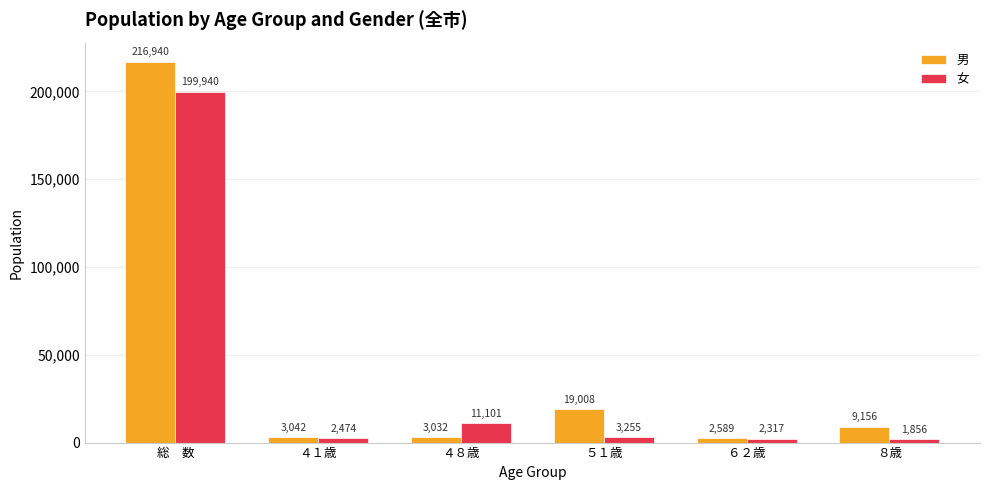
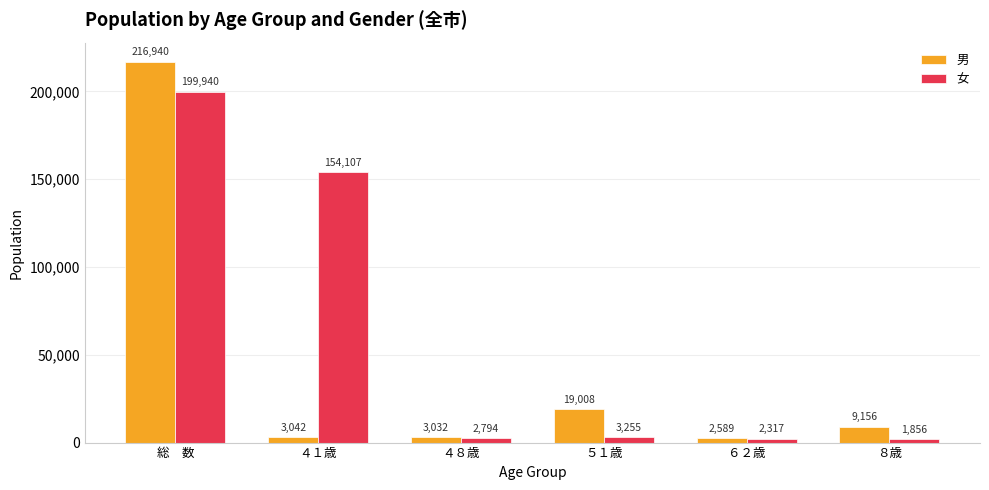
女, ４１歳: 2,474 -> 154,107
女, ４８歳: 11,101 -> 2,794
